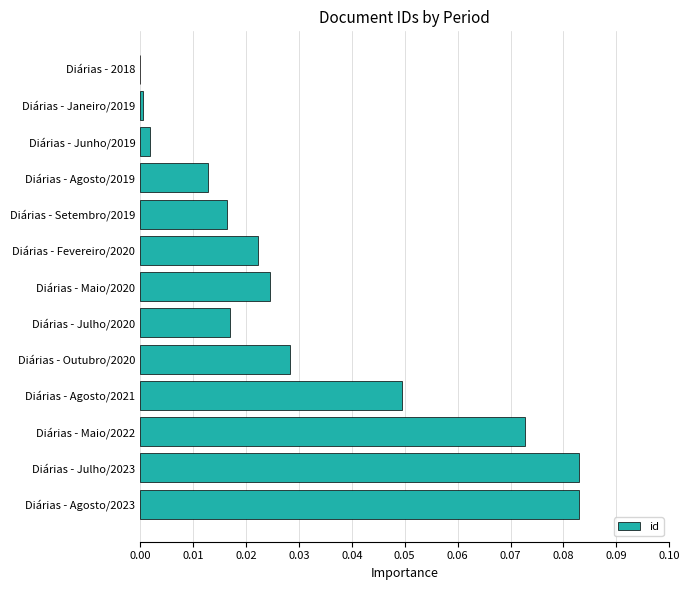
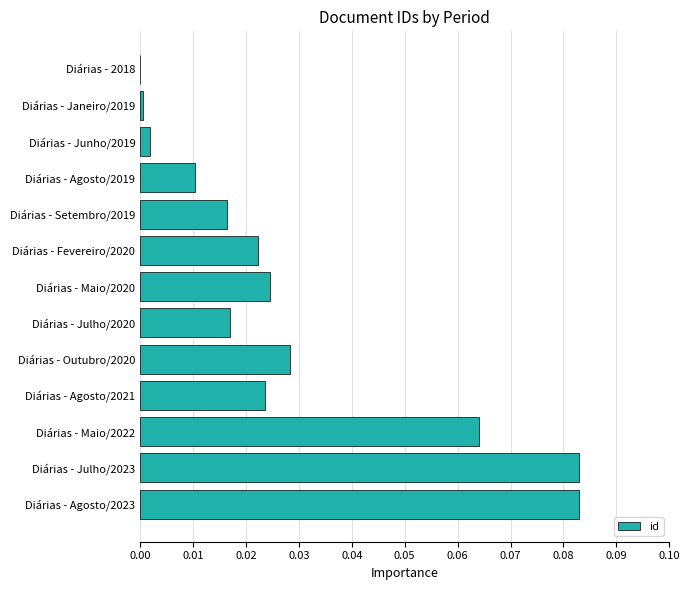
Diárias - Agosto/2019: 0.013 -> 0.010
Diárias - Agosto/2021: 0.049 -> 0.023
Diárias - Maio/2022: 0.073 -> 0.064
